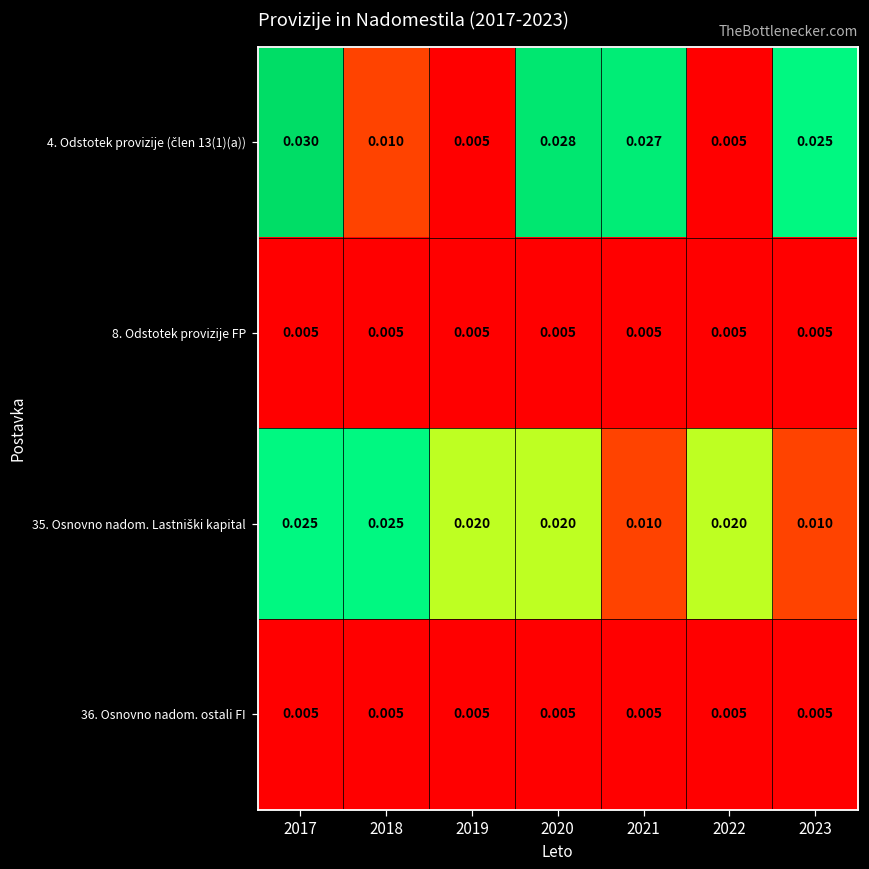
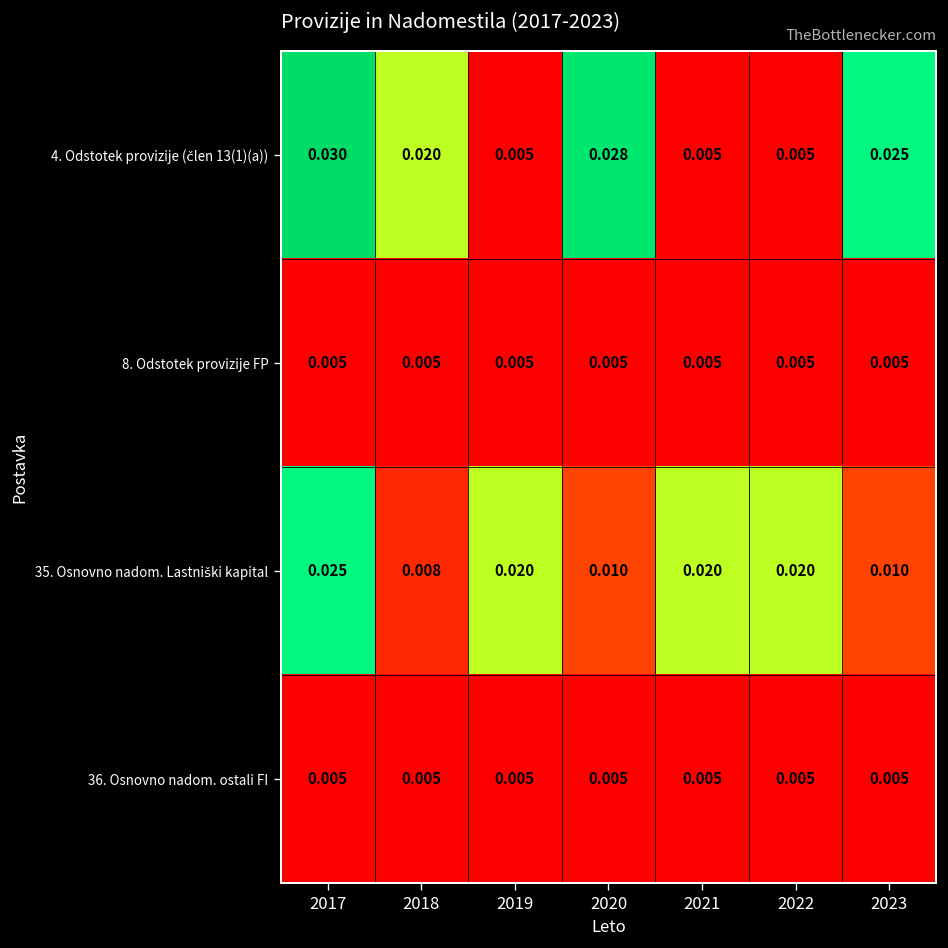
4. Odstotek provizije (člen 13(1)(a)), 2018: 0.010 -> 0.020
4. Odstotek provizije (člen 13(1)(a)), 2021: 0.027 -> 0.005
35. Osnovno nadom. Lastniški kapital, 2018: 0.025 -> 0.008
35. Osnovno nadom. Lastniški kapital, 2020: 0.020 -> 0.010
35. Osnovno nadom. Lastniški kapital, 2021: 0.010 -> 0.020
